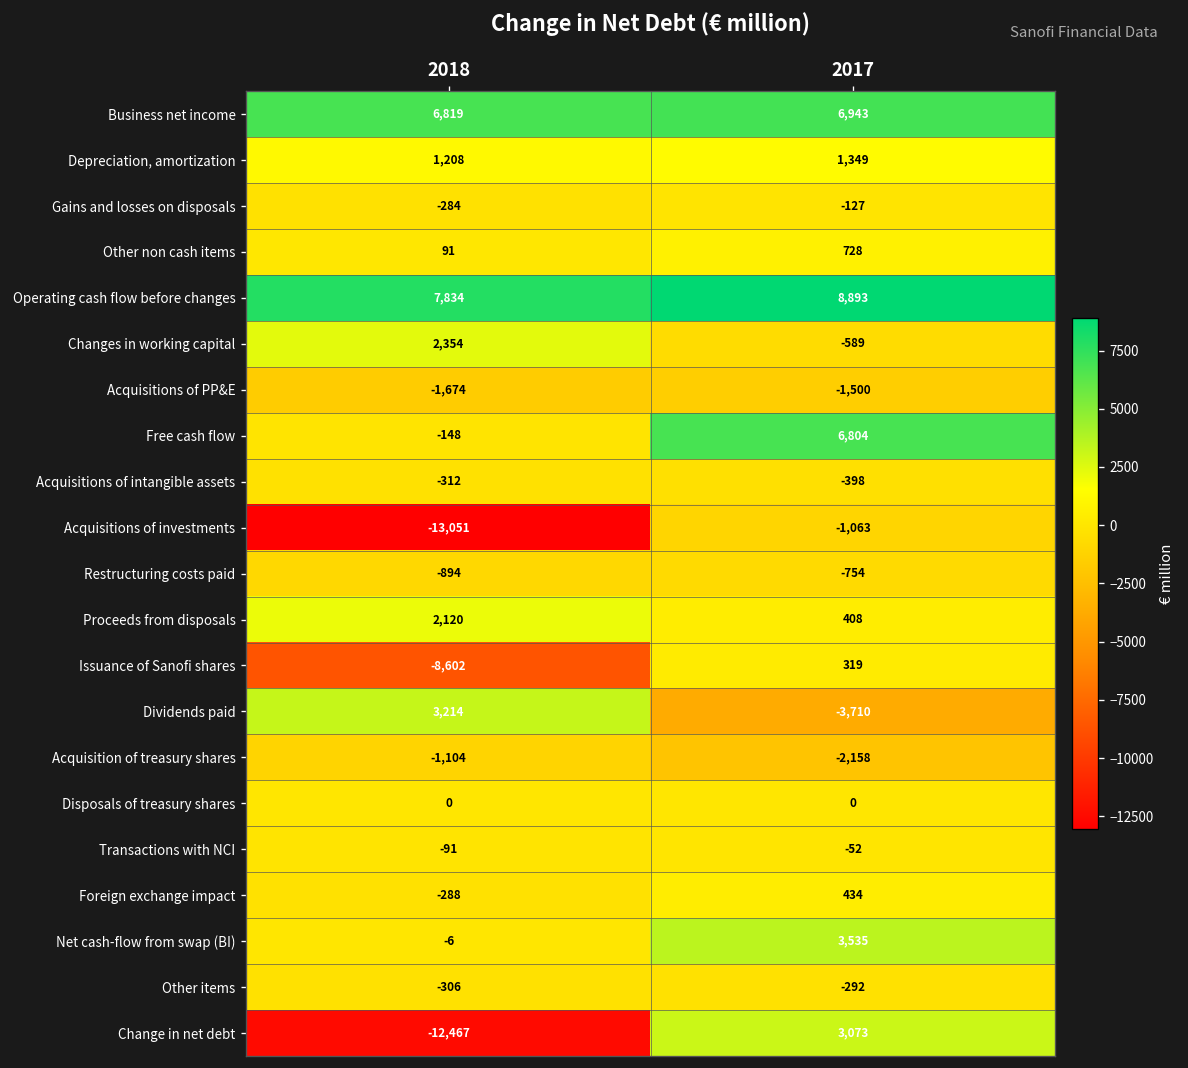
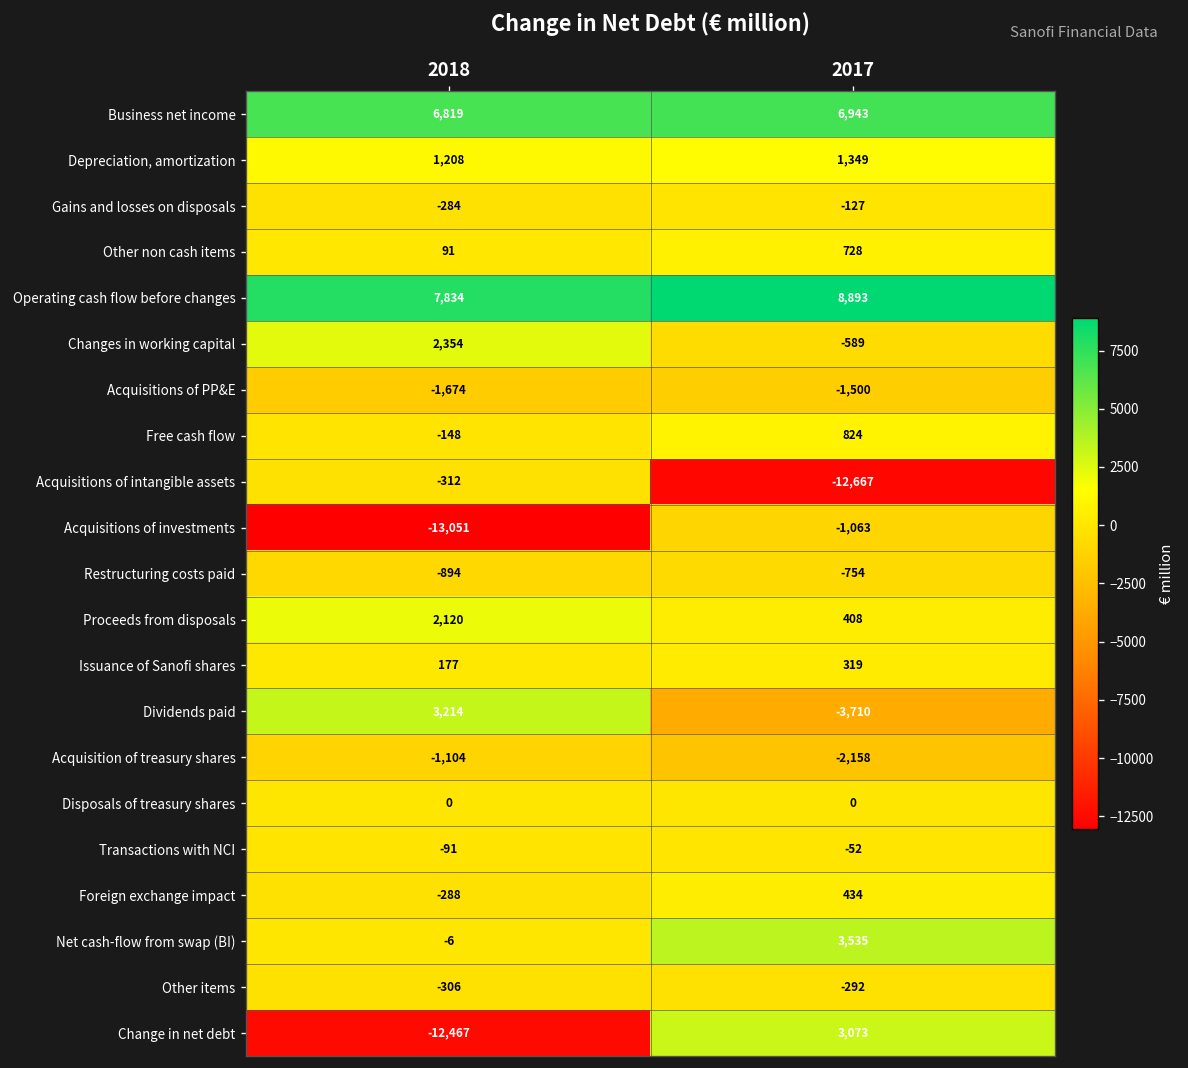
Free cash flow, 2017: 6,804 -> 824
Acquisitions of intangible assets, 2017: -398 -> -12,667
Issuance of Sanofi shares, 2018: -8,602 -> 177
